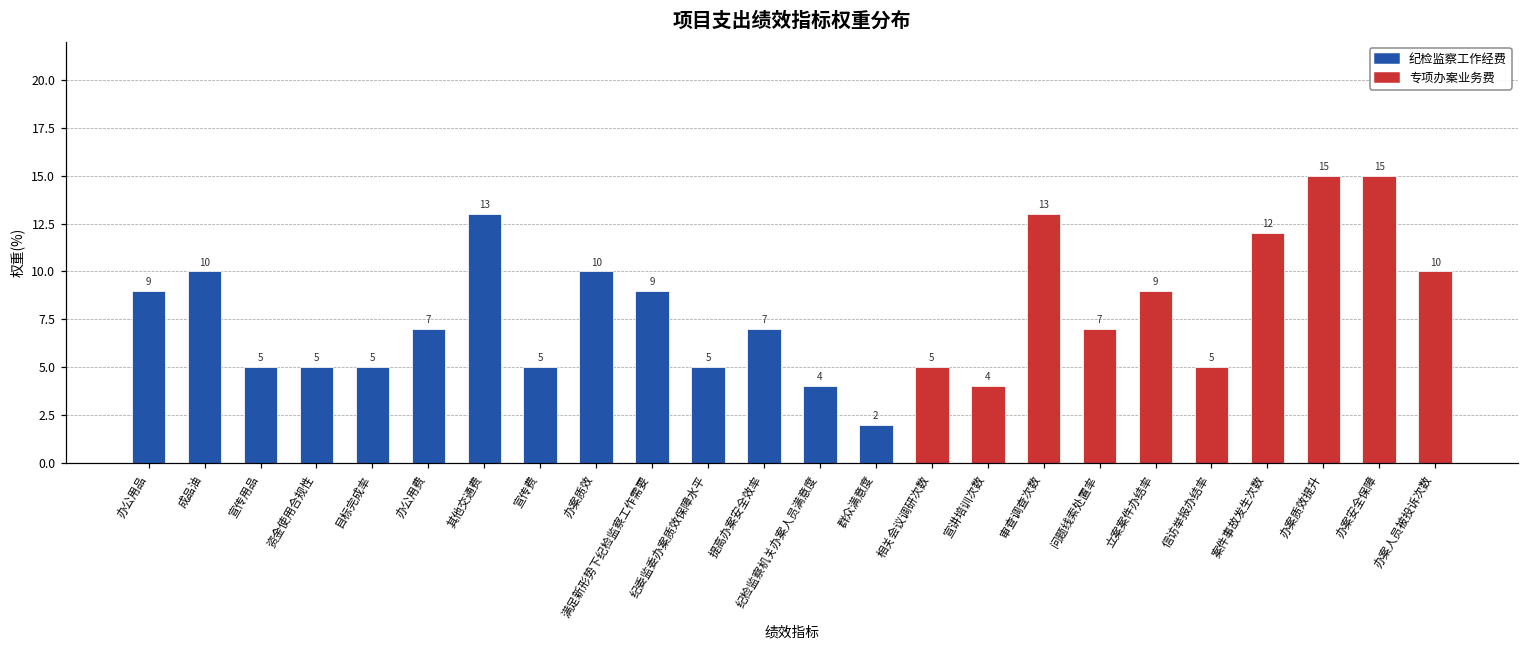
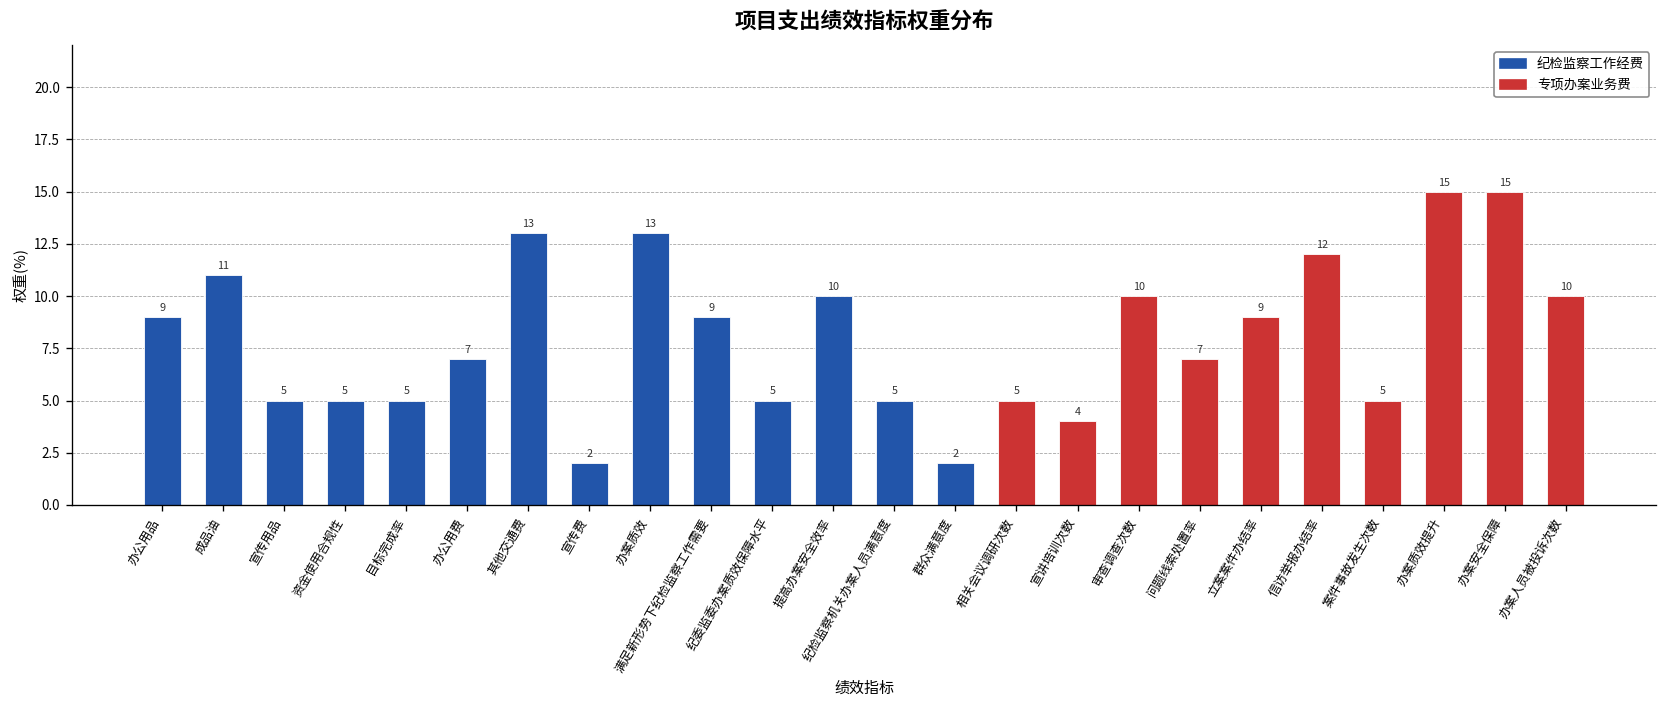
成品油: 10 -> 11
宣传费: 5 -> 2
办案质效: 10 -> 13
提高办案安全效率: 7 -> 10
纪检监察机关办案人员满意度: 4 -> 5
审查调查次数: 13 -> 10
信访举报办结率: 5 -> 12
案件事故发生次数: 12 -> 5
